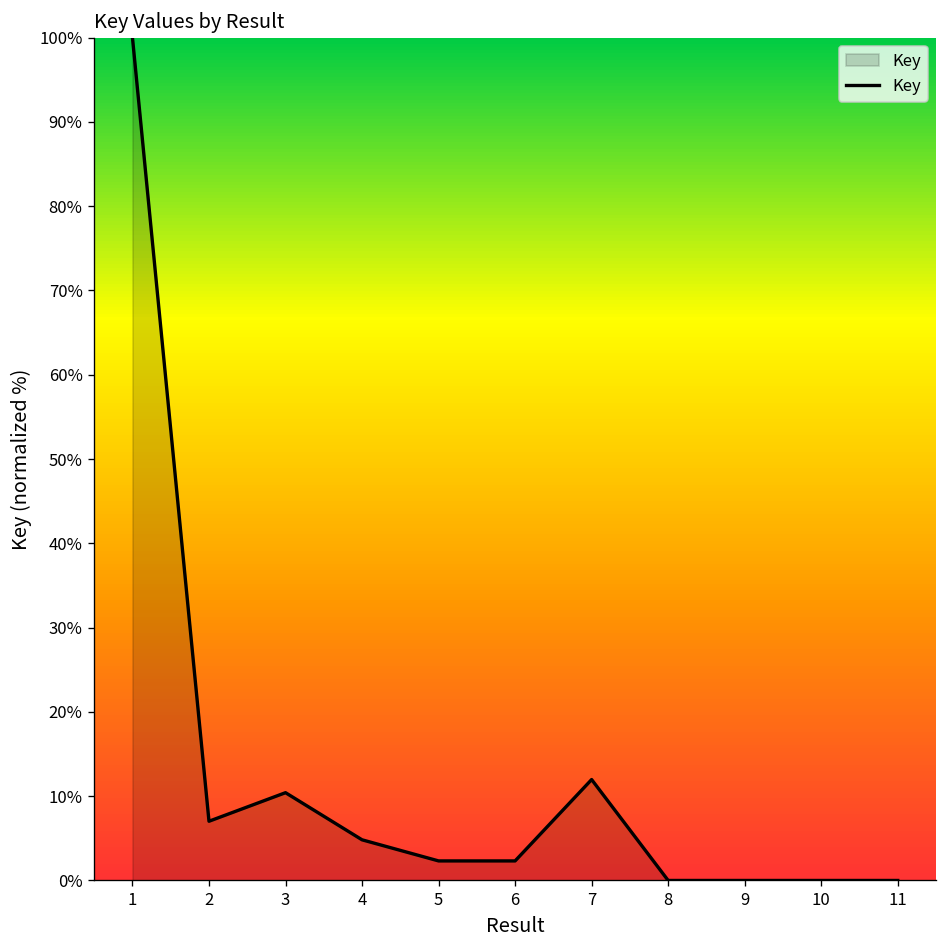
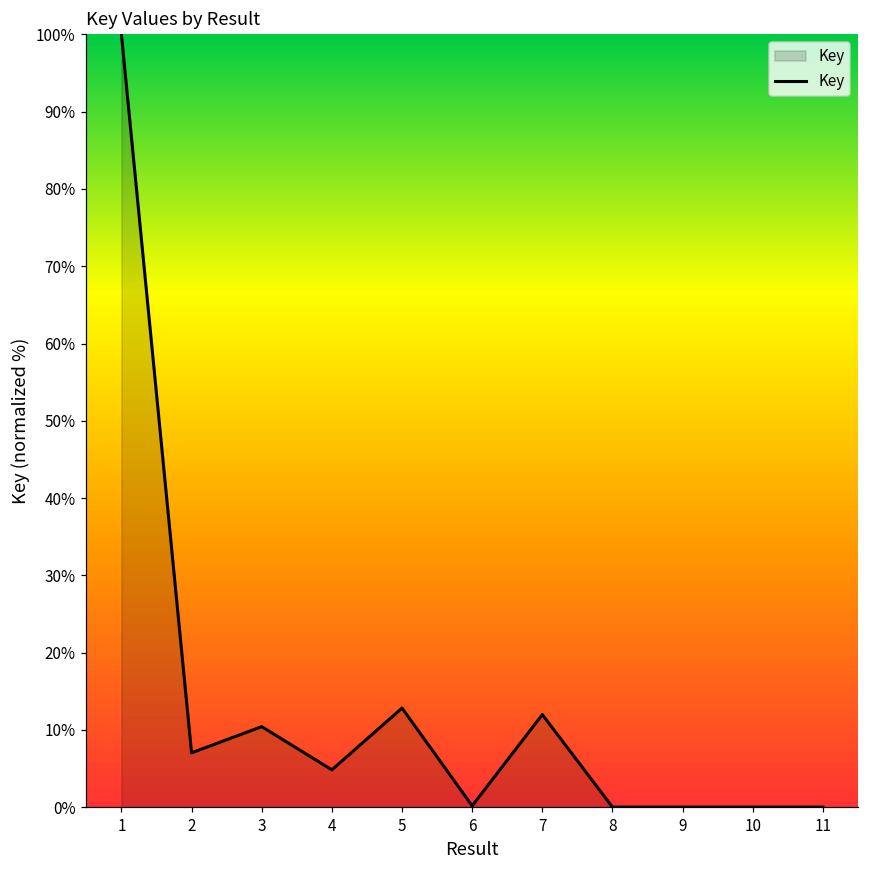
5: 2% -> 13%
6: 2% -> 0%
